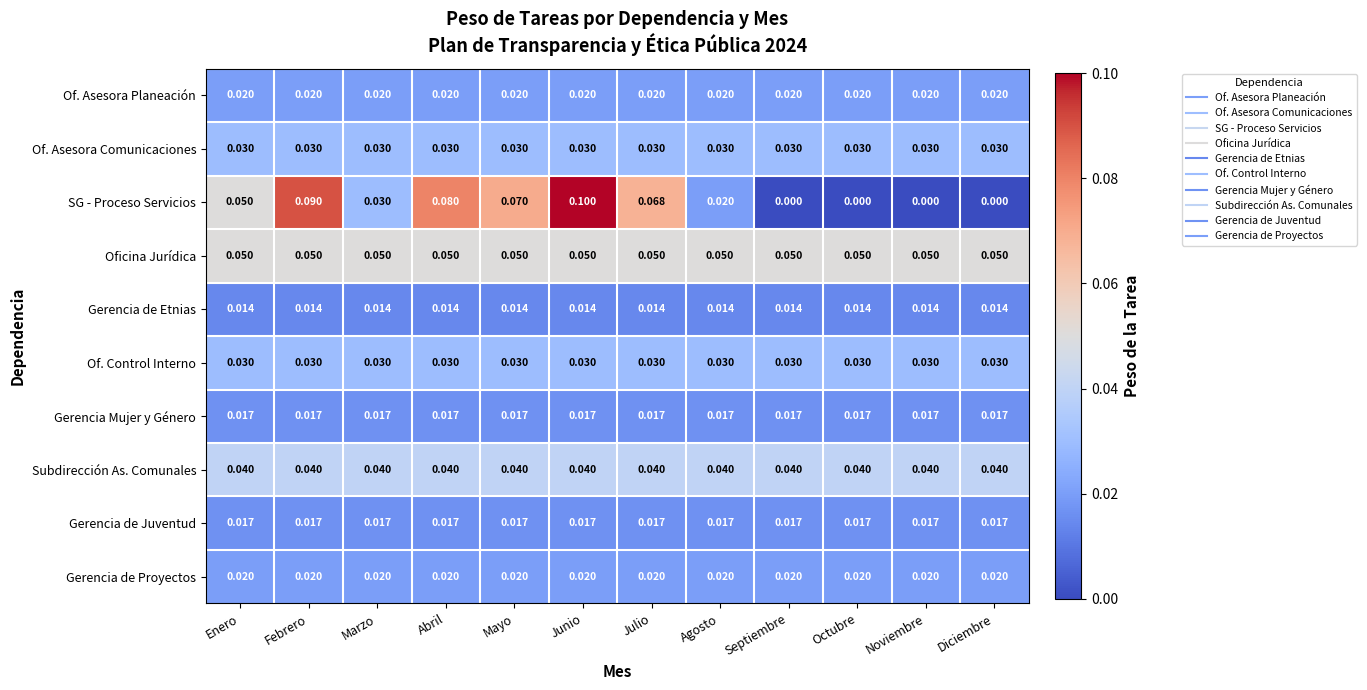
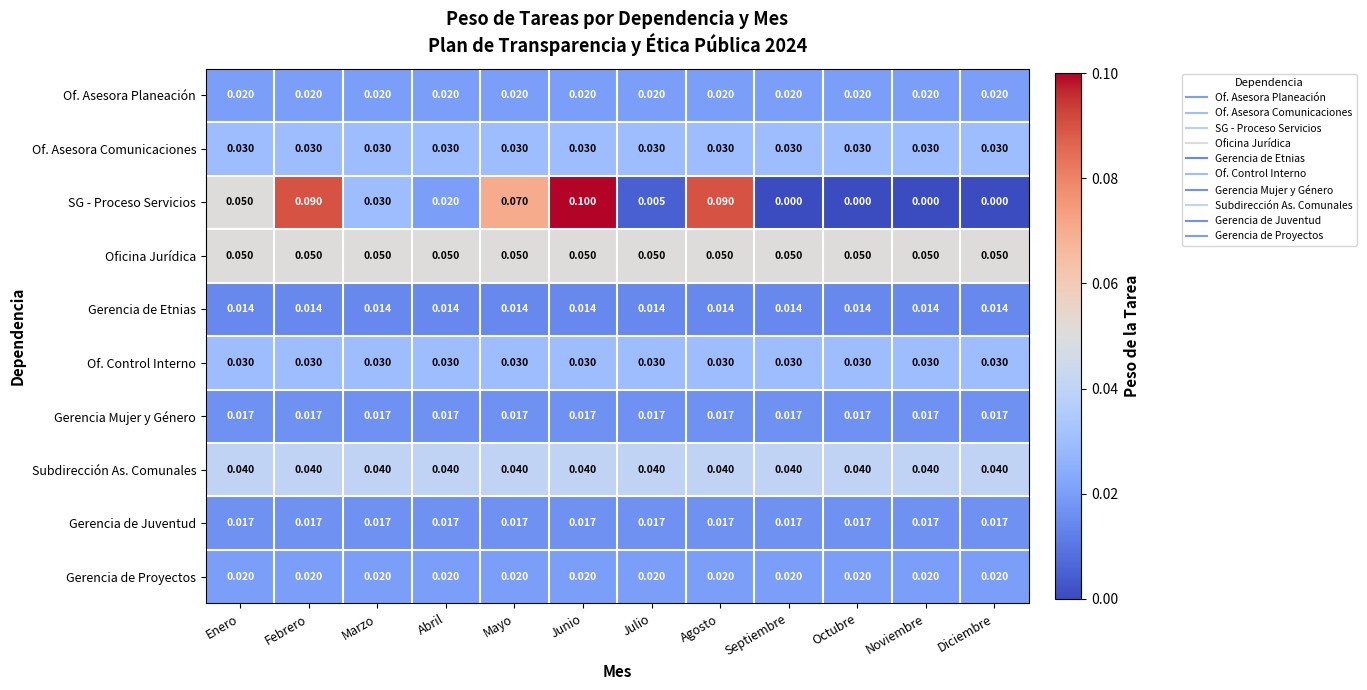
SG - Proceso Servicios, Abril: 0.080 -> 0.020
SG - Proceso Servicios, Julio: 0.068 -> 0.005
SG - Proceso Servicios, Agosto: 0.020 -> 0.090
